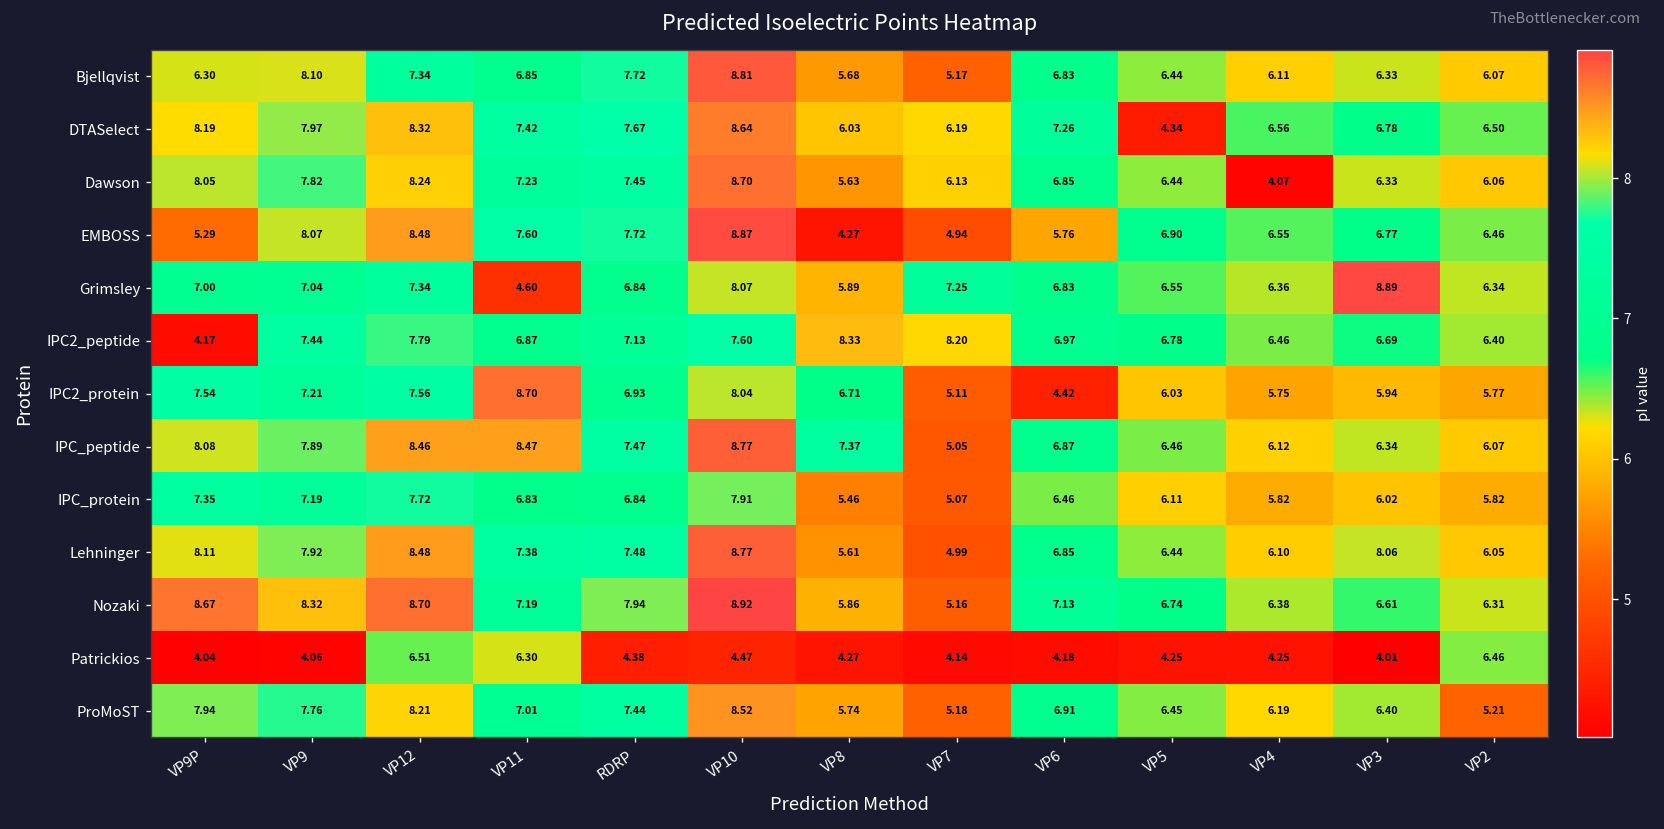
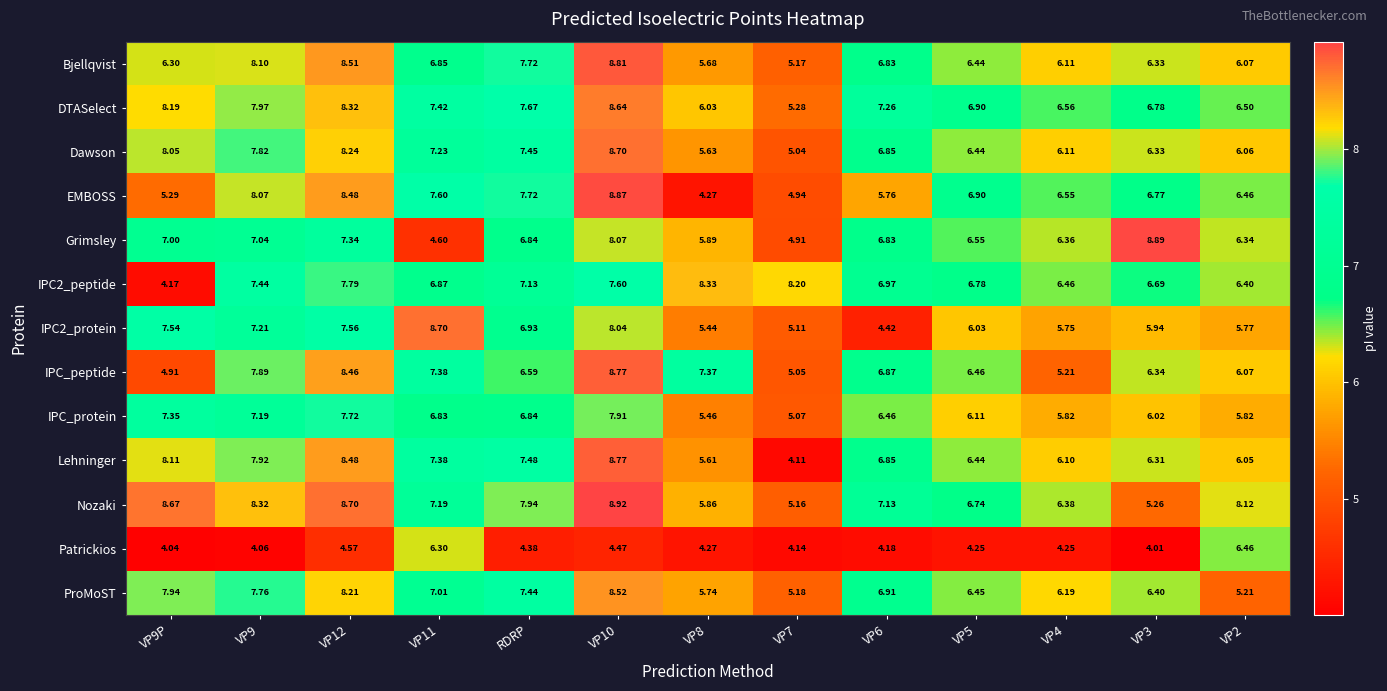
Bjellqvist, VP12: 7.34 -> 8.51
DTASelect, VP7: 6.19 -> 5.28
DTASelect, VP5: 4.34 -> 6.90
Dawson, VP7: 6.13 -> 5.04
Dawson, VP4: 4.07 -> 6.11
Grimsley, VP7: 7.25 -> 4.91
IPC2_protein, VP8: 6.71 -> 5.44
IPC_peptide, VP9P: 8.08 -> 4.91
IPC_peptide, VP11: 8.47 -> 7.38
IPC_peptide, RDRP: 7.47 -> 6.59
IPC_peptide, VP4: 6.12 -> 5.21
Lehninger, VP7: 4.99 -> 4.11
Lehninger, VP3: 8.06 -> 6.31
Nozaki, VP3: 6.61 -> 5.26
Nozaki, VP2: 6.31 -> 8.12
Patrickios, VP12: 6.51 -> 4.57
